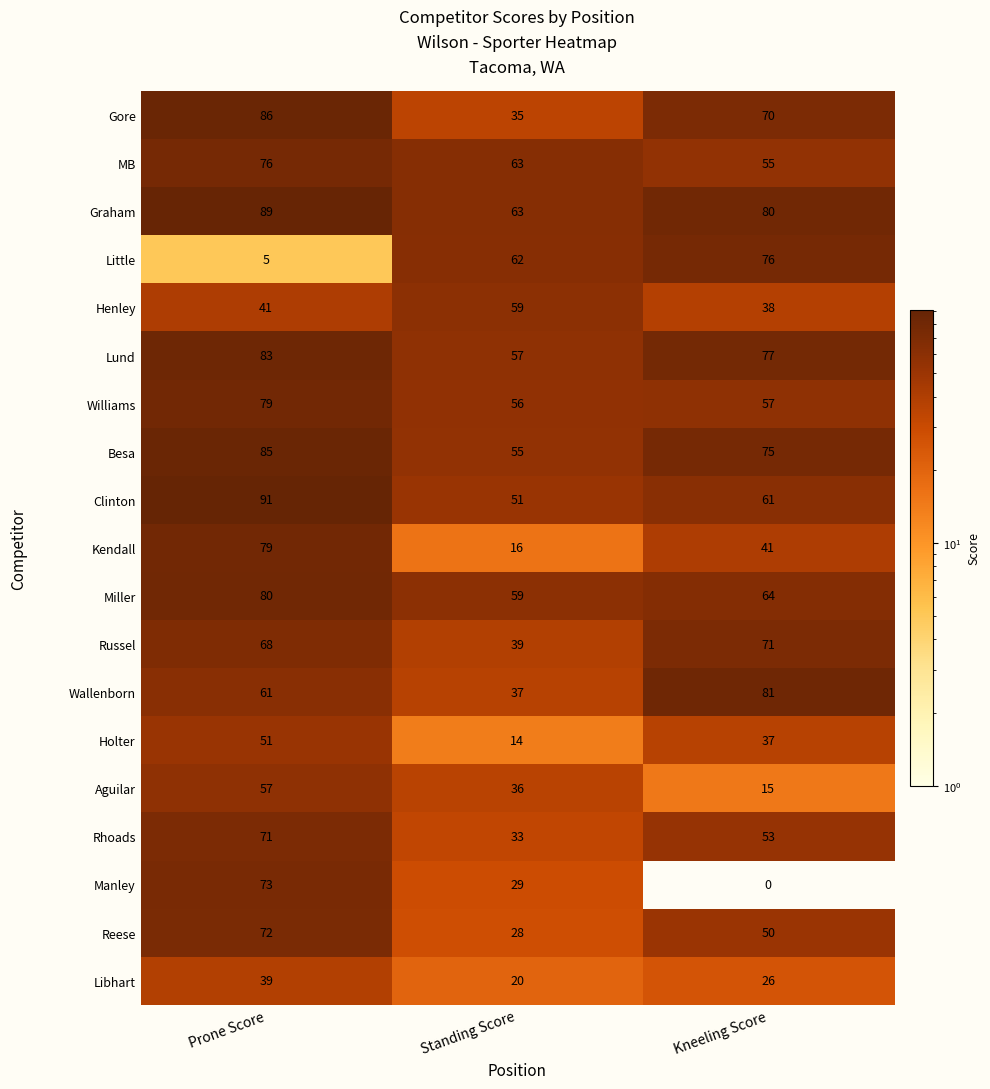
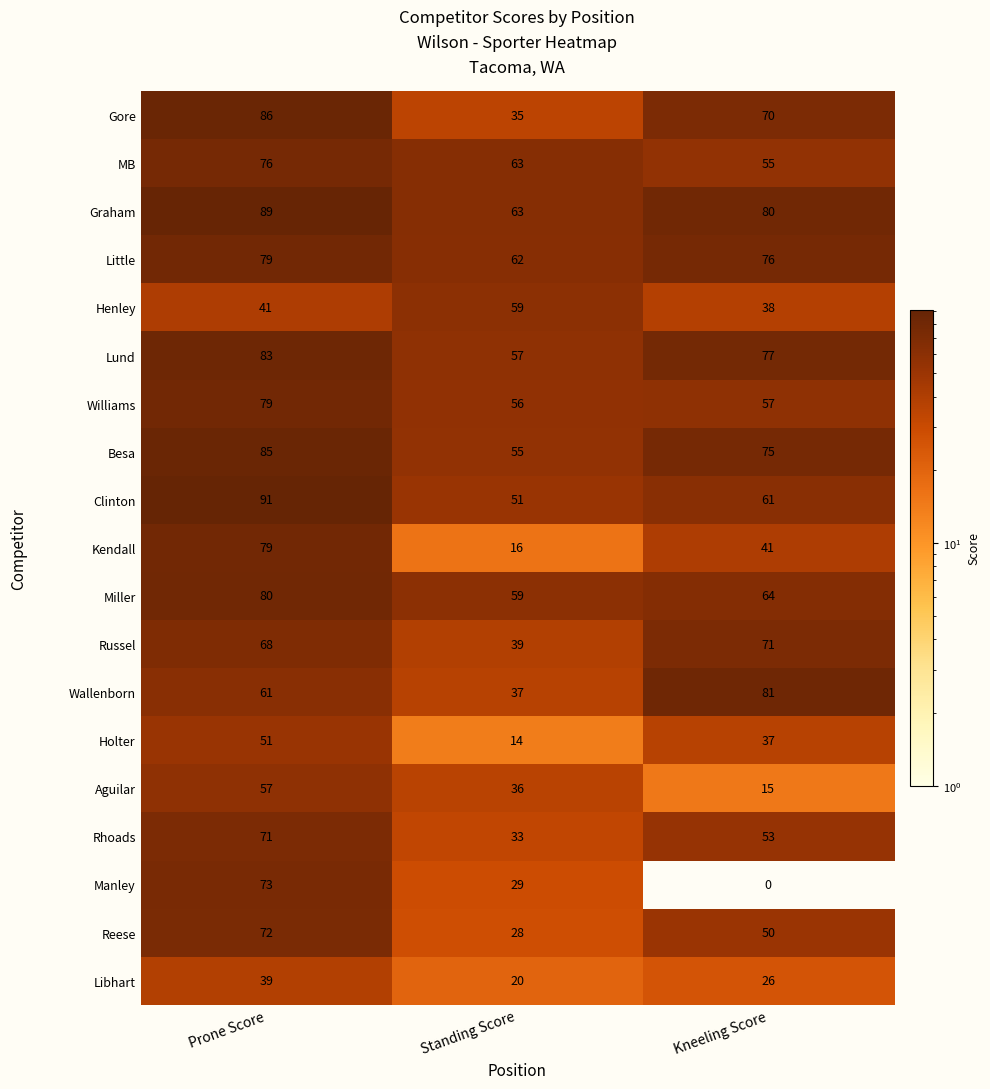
Little, Prone Score: 5 -> 79
